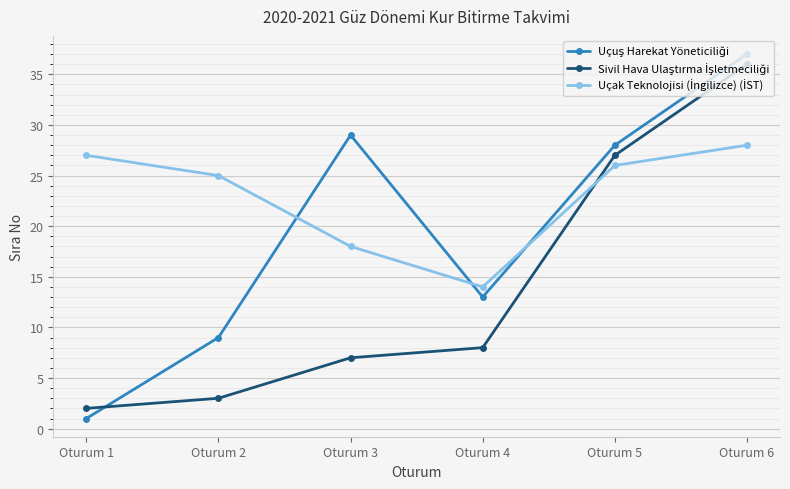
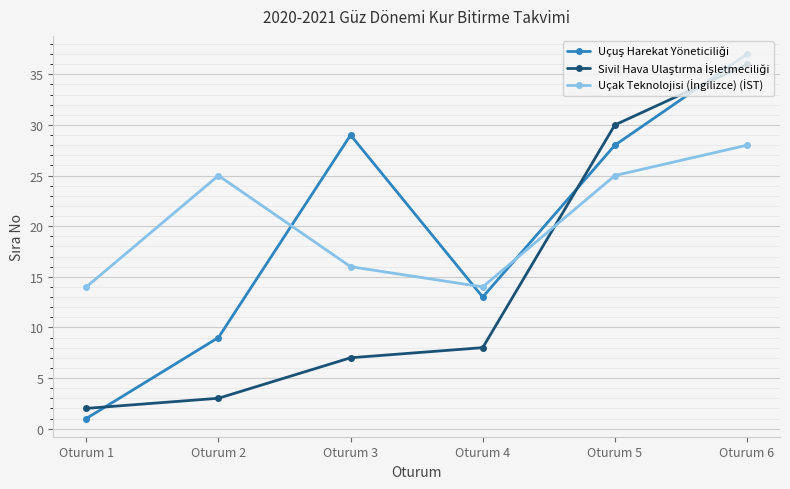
Uçak Teknolojisi (İngilizce) (İST), Oturum 1: 27 -> 14
Uçak Teknolojisi (İngilizce) (İST), Oturum 3: 18 -> 16
Sivil Hava Ulaştırma İşletmeciliği, Oturum 5: 27 -> 30
Uçak Teknolojisi (İngilizce) (İST), Oturum 5: 26 -> 25
